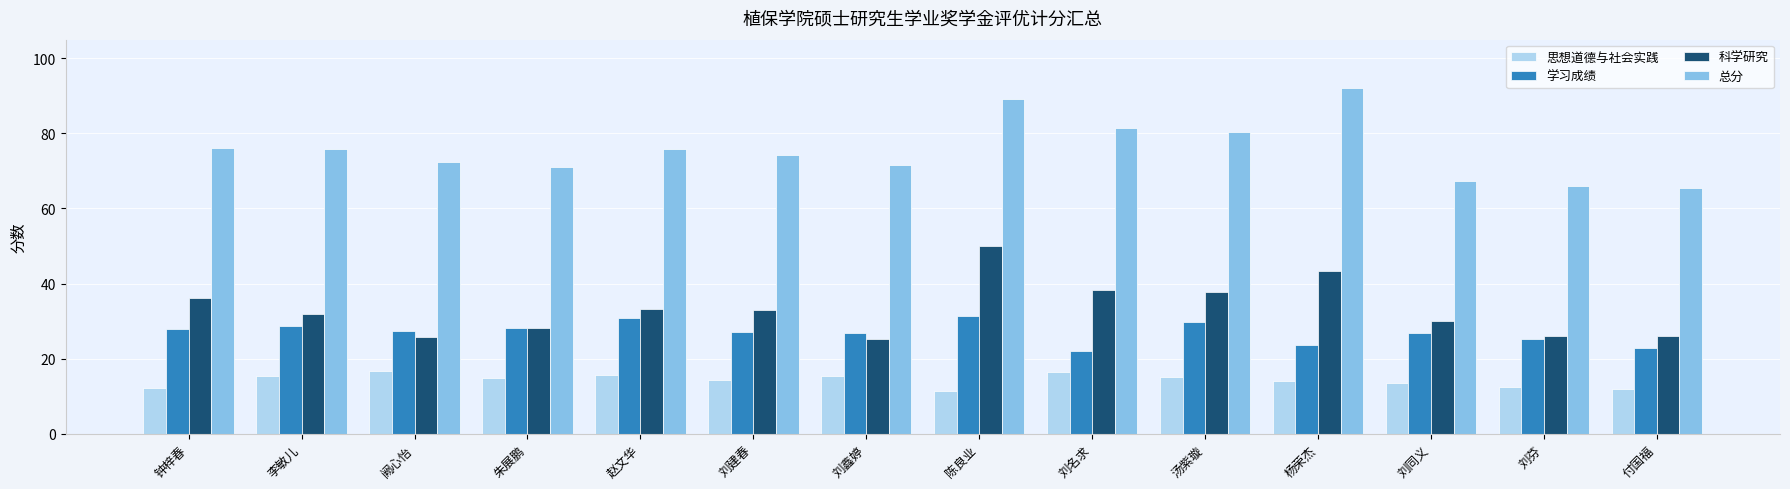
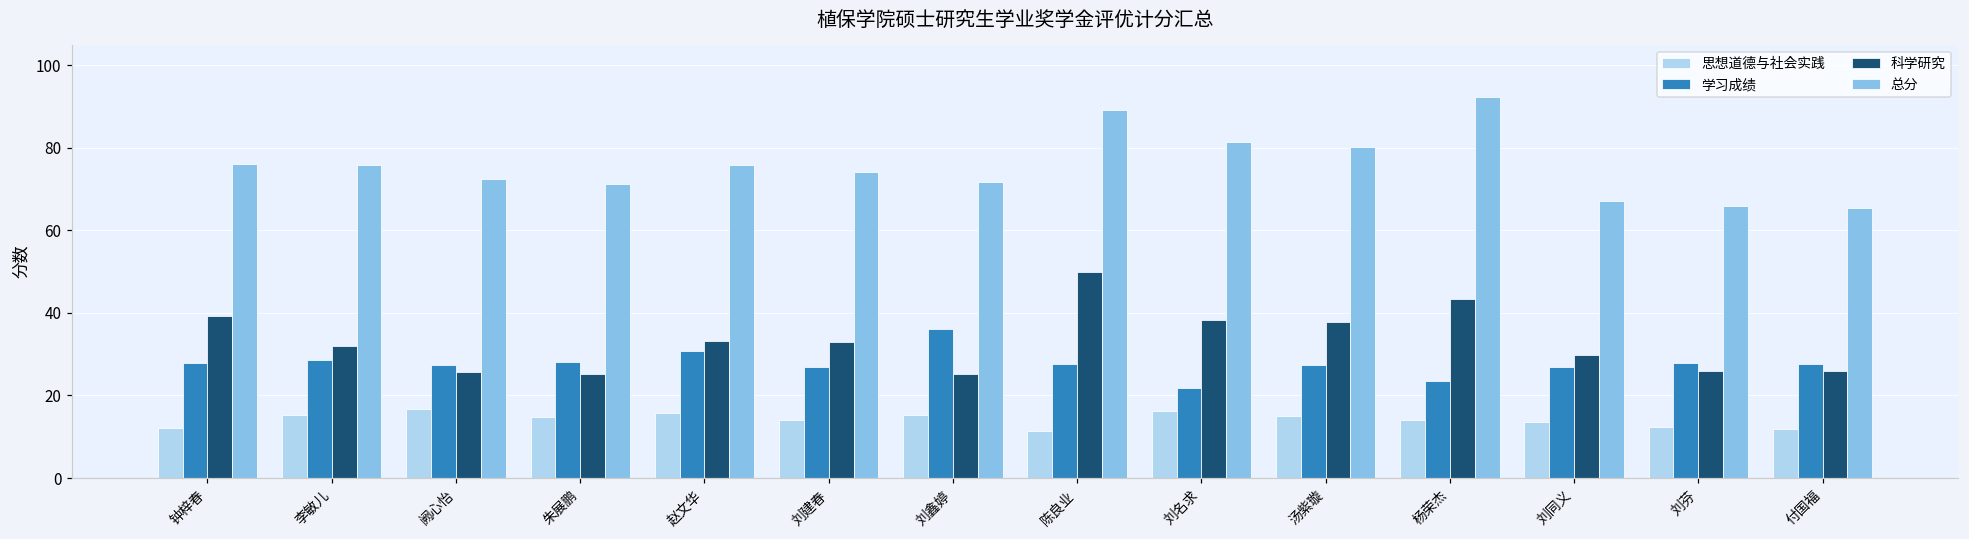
科学研究, 钟梓春: 36 -> 39
科学研究, 朱展鹏: 28 -> 25
学习成绩, 刘鑫婷: 27 -> 36
学习成绩, 陈良业: 31 -> 28
学习成绩, 汤紫璇: 30 -> 27
学习成绩, 刘芬: 25 -> 28
学习成绩, 付国福: 23 -> 28
